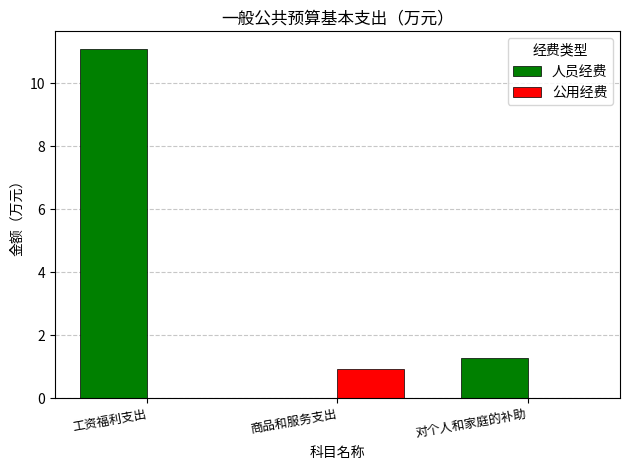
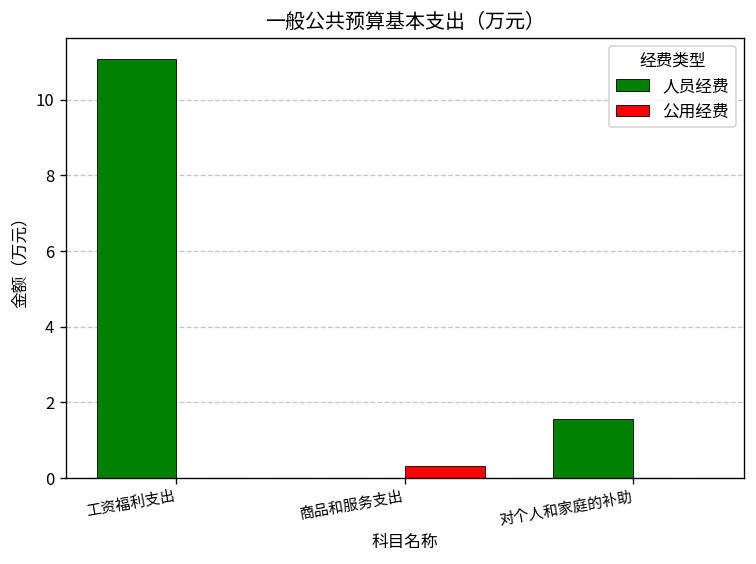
公用经费, 商品和服务支出: 0.9 -> 0.3
人员经费, 对个人和家庭的补助: 1.3 -> 1.6
